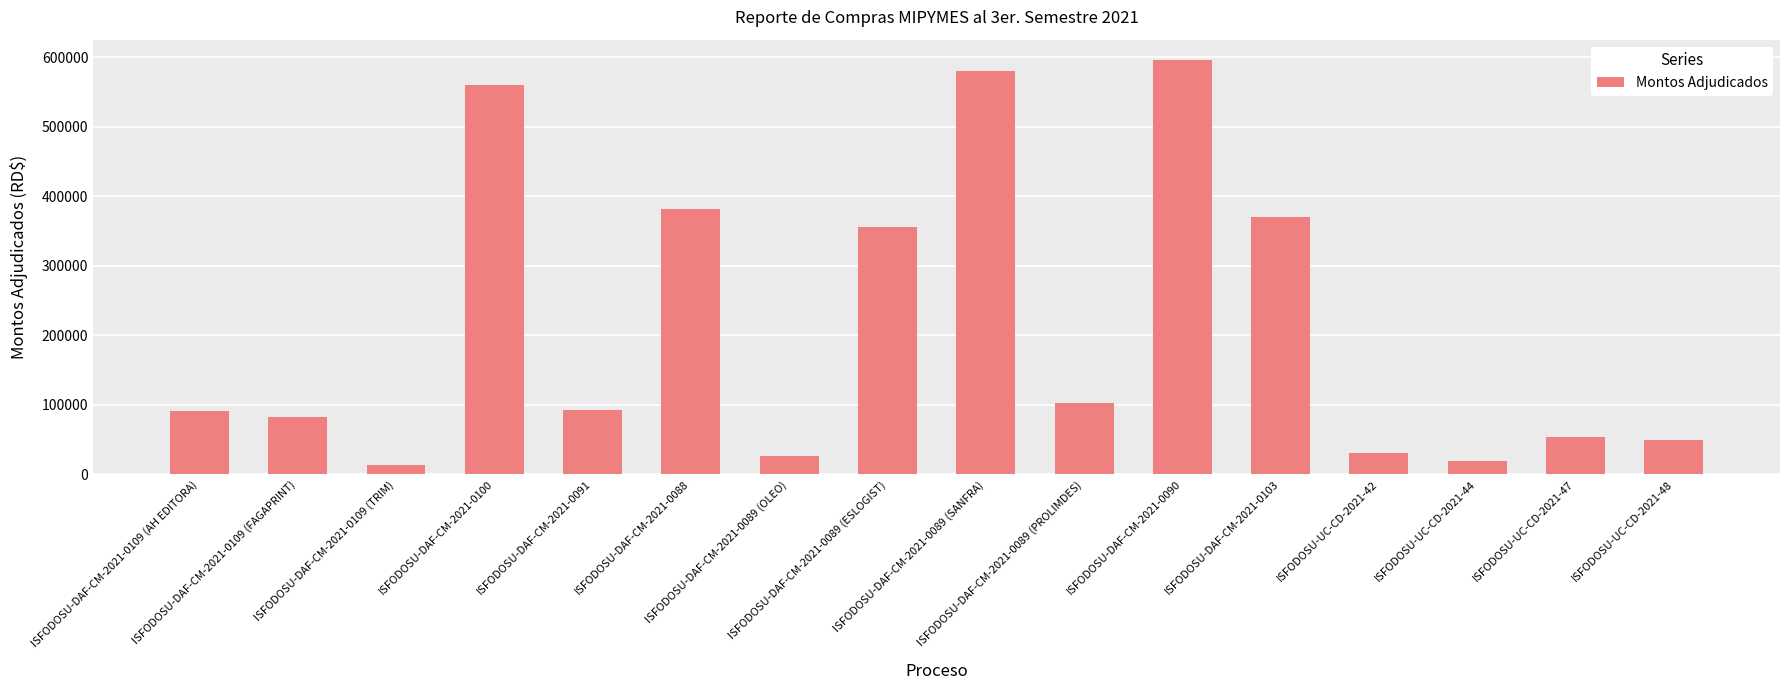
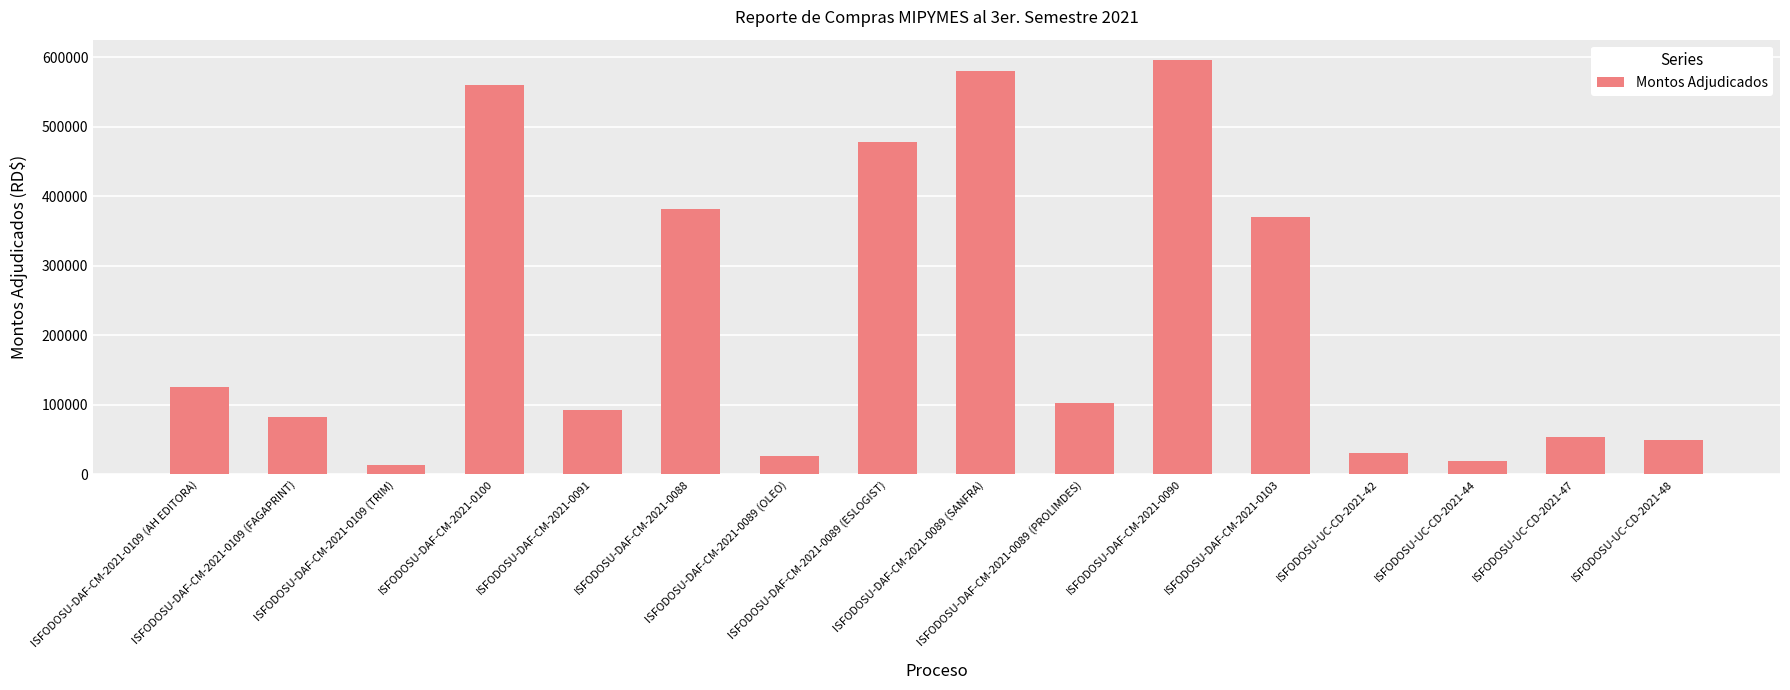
ISFODOSU-DAF-CM-2021-0109 (AH EDITORA): 90000 -> 130000
ISFODOSU-DAF-CM-2021-0089 (ESLOGIST): 360000 -> 480000
